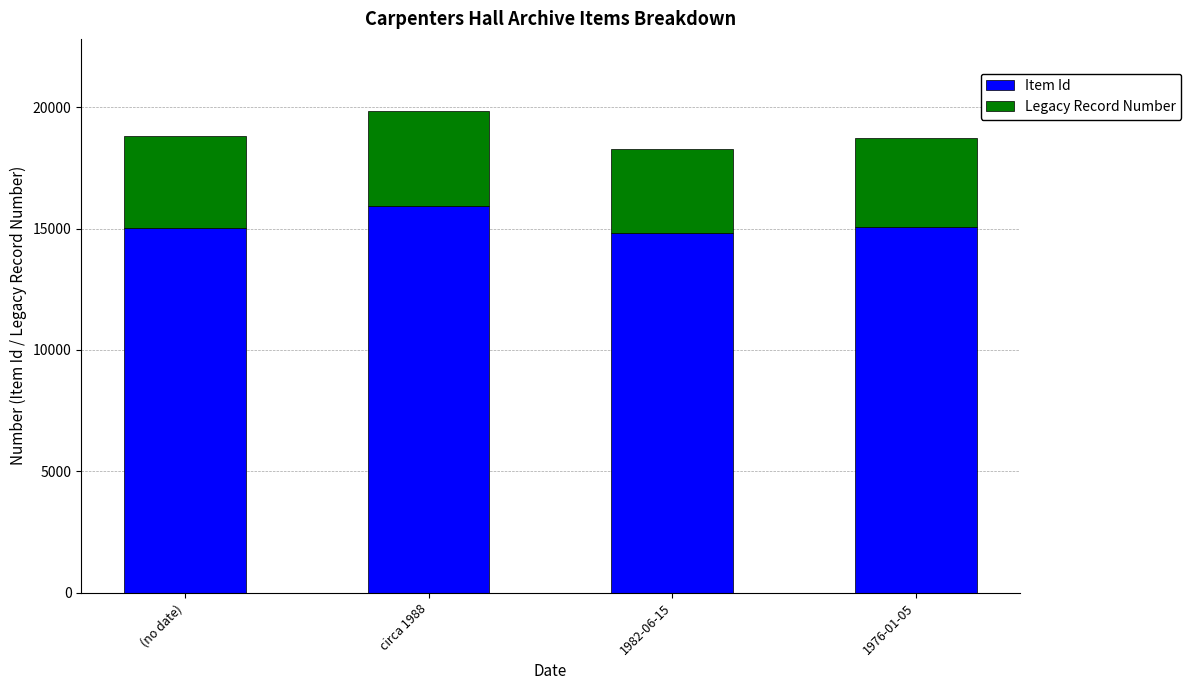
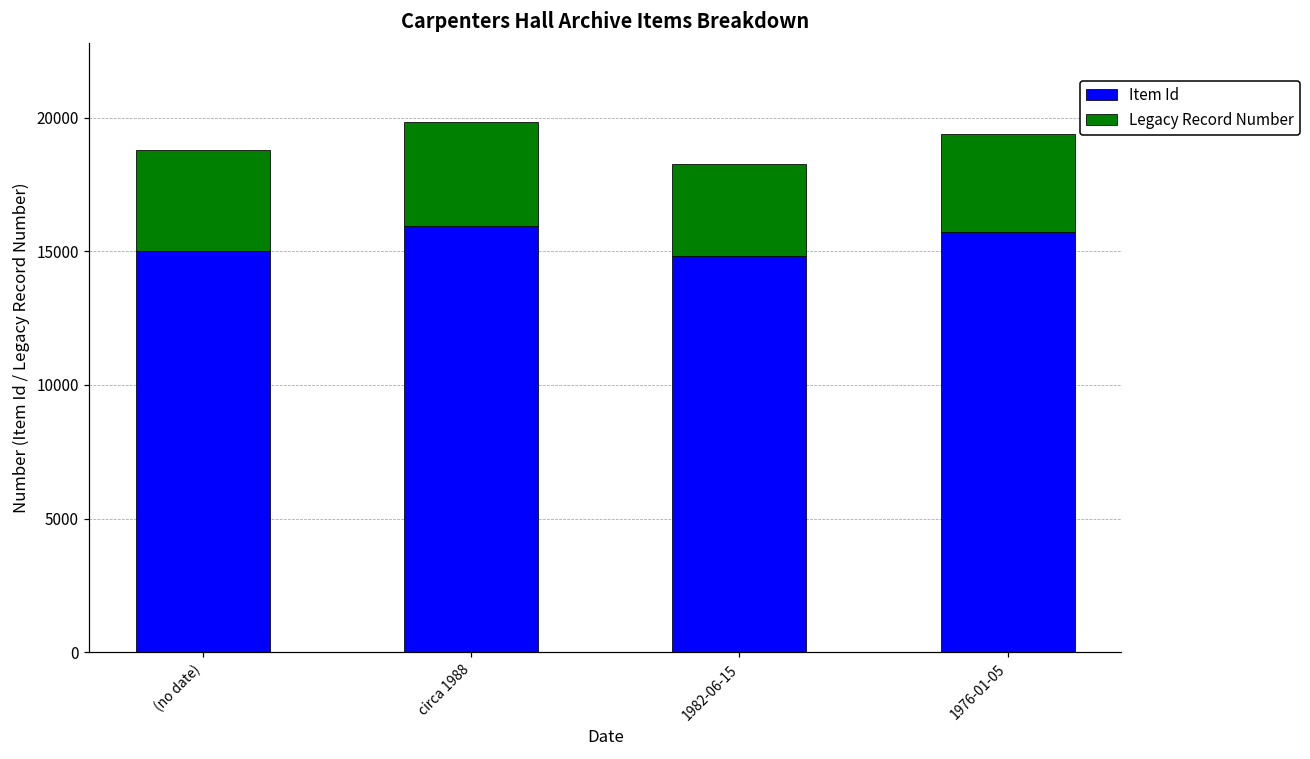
Item Id, 1976-01-05: 15100 -> 15700
